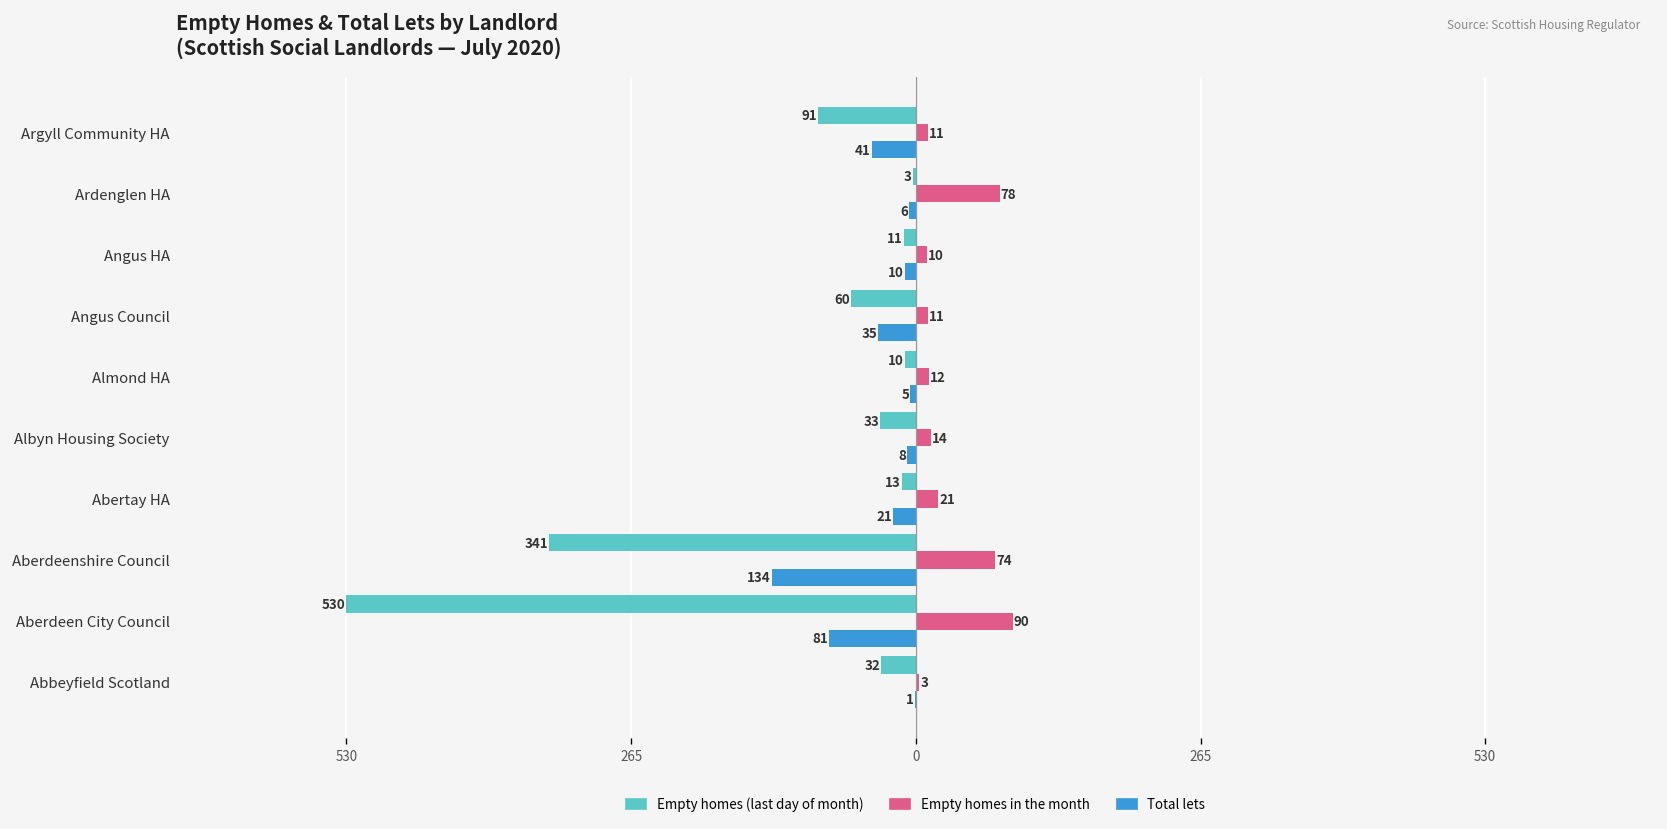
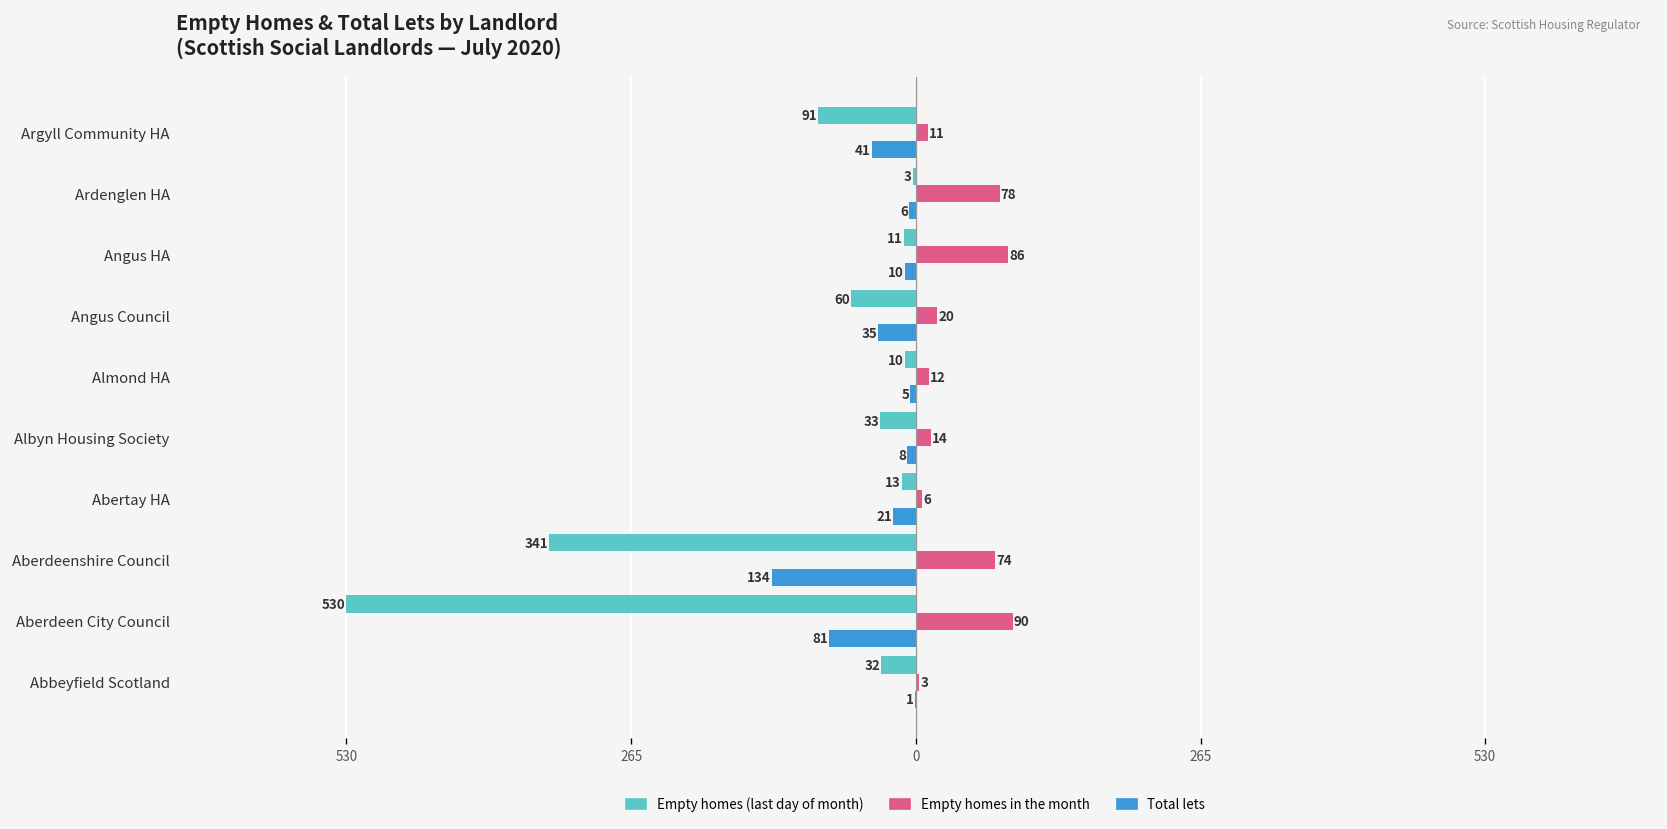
Empty homes in the month, Angus HA: 10 -> 86
Empty homes in the month, Angus Council: 11 -> 20
Empty homes in the month, Abertay HA: 21 -> 6
